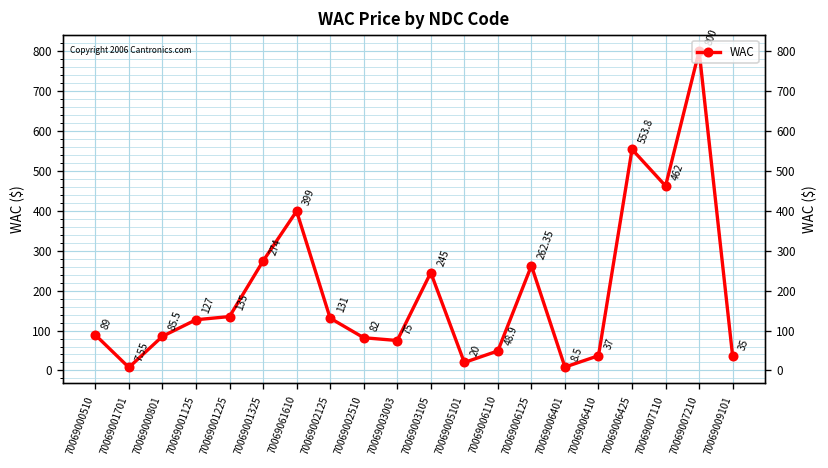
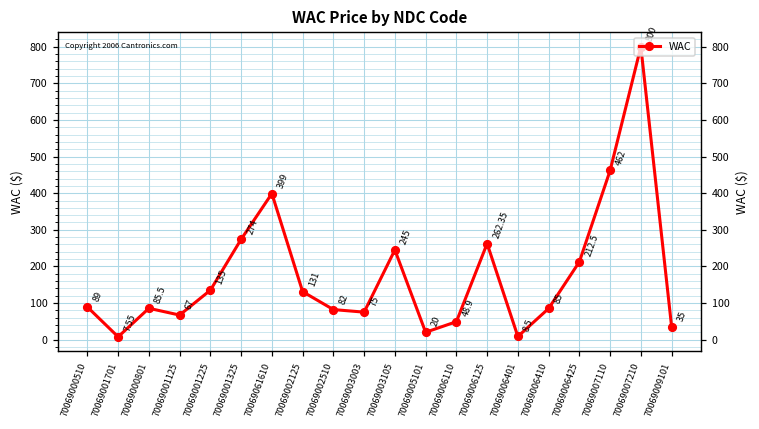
70069001125: 127 -> 67
70069006410: 37 -> 85
70069006425: 553.8 -> 212.5
